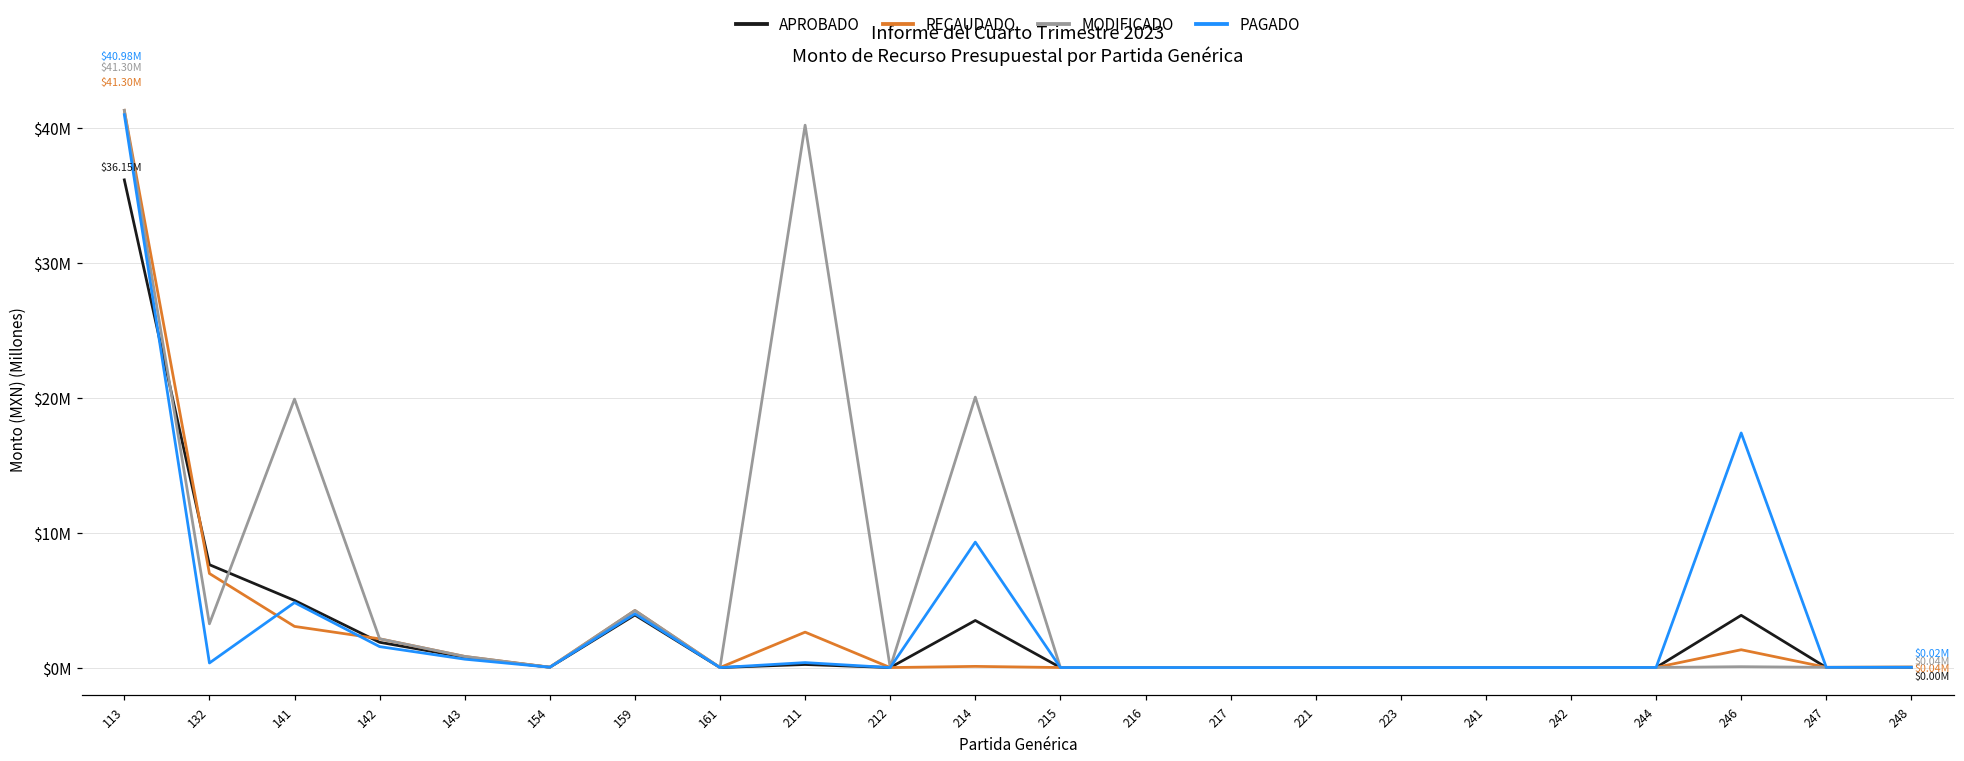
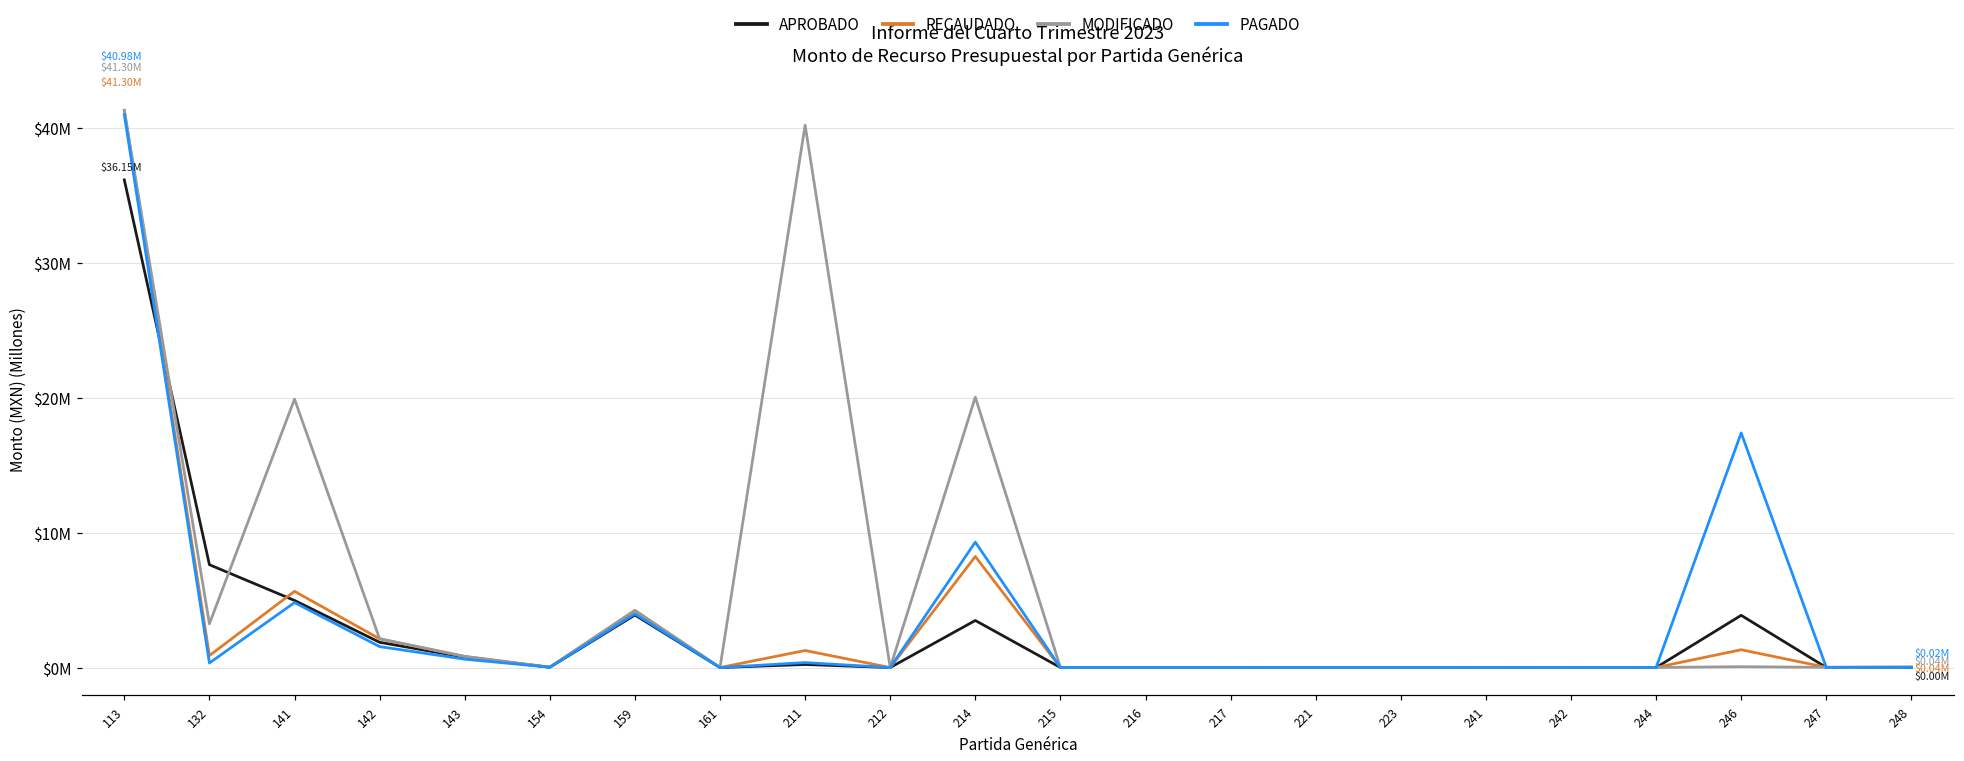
RECAUDADO, 132: $7000000 -> $900000
RECAUDADO, 141: $3100000 -> $5700000
RECAUDADO, 211: $2600000 -> $1300000
RECAUDADO, 214: $100000 -> $8200000
